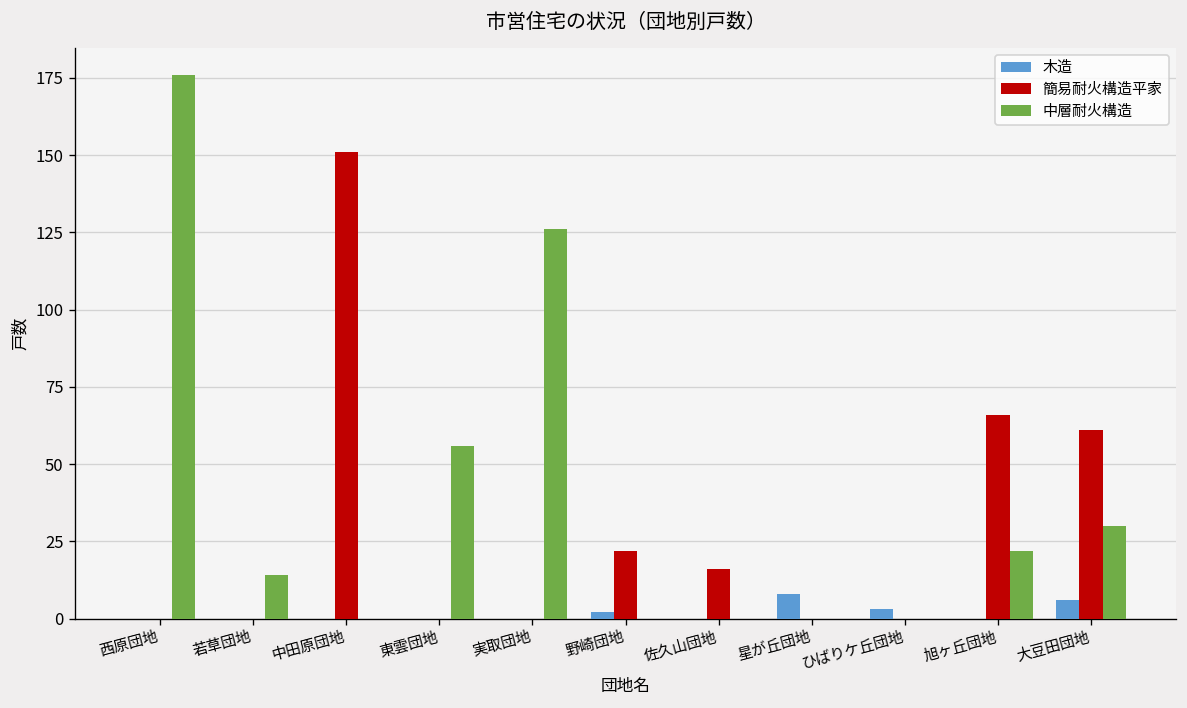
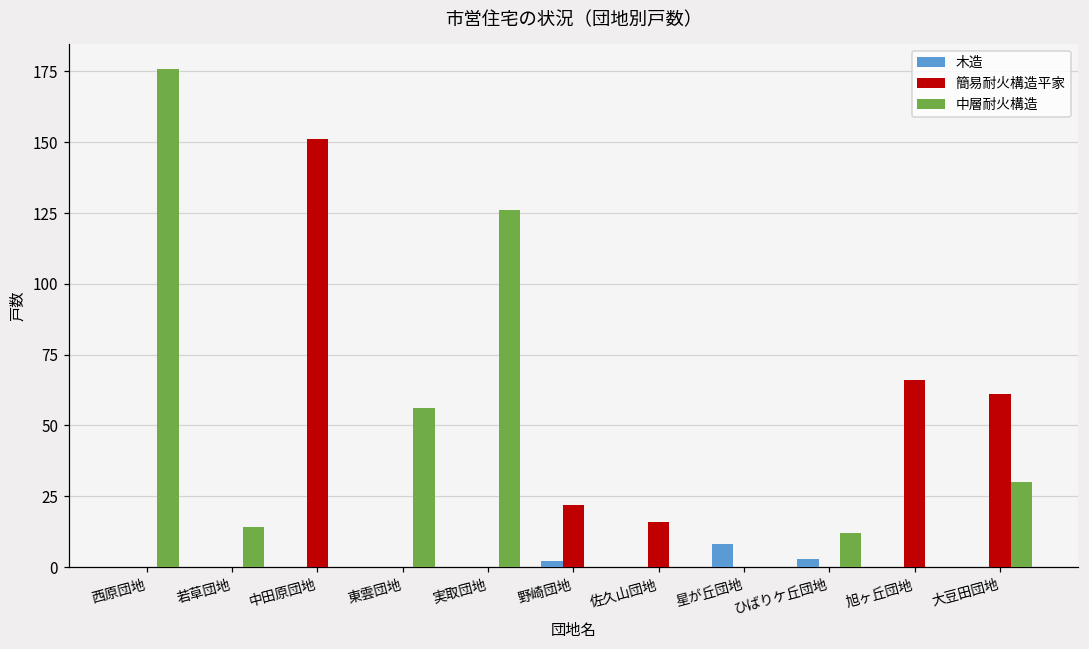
中層耐火構造, ひばりケ丘団地: 0 -> 12
中層耐火構造, 旭ヶ丘団地: 22 -> 0
木造, 大豆田団地: 6 -> 0
